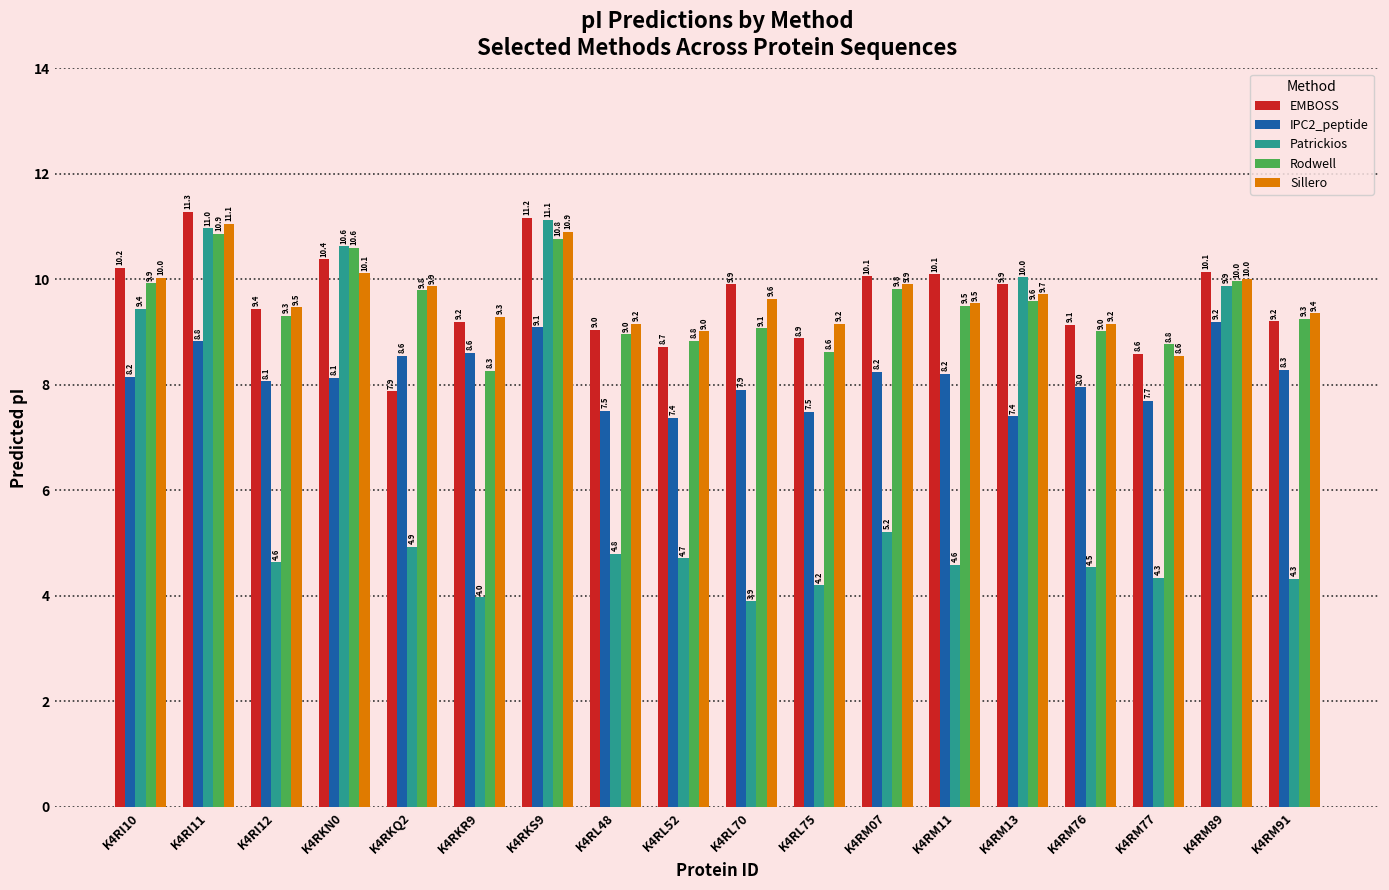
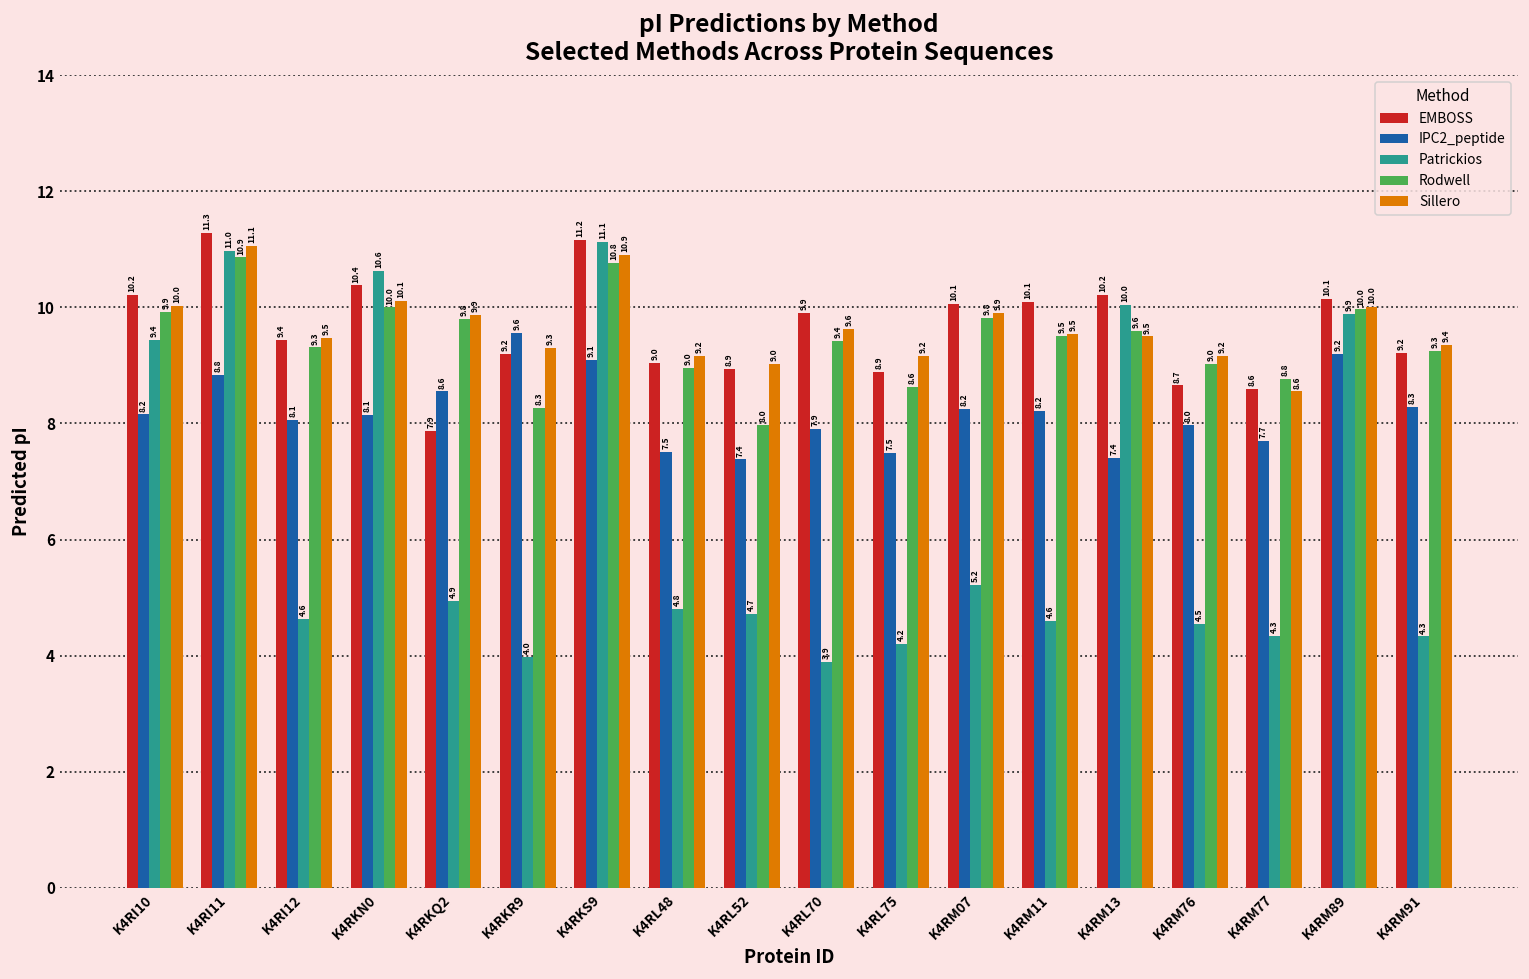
Rodwell, K4RKN0: 10.6 -> 10.0
IPC2_peptide, K4RKR9: 8.6 -> 9.6
EMBOSS, K4RL52: 8.7 -> 8.9
Rodwell, K4RL52: 8.8 -> 8.0
Rodwell, K4RL70: 9.1 -> 9.4
EMBOSS, K4RM13: 9.9 -> 10.2
Sillero, K4RM13: 9.7 -> 9.5
EMBOSS, K4RM76: 9.1 -> 8.7
